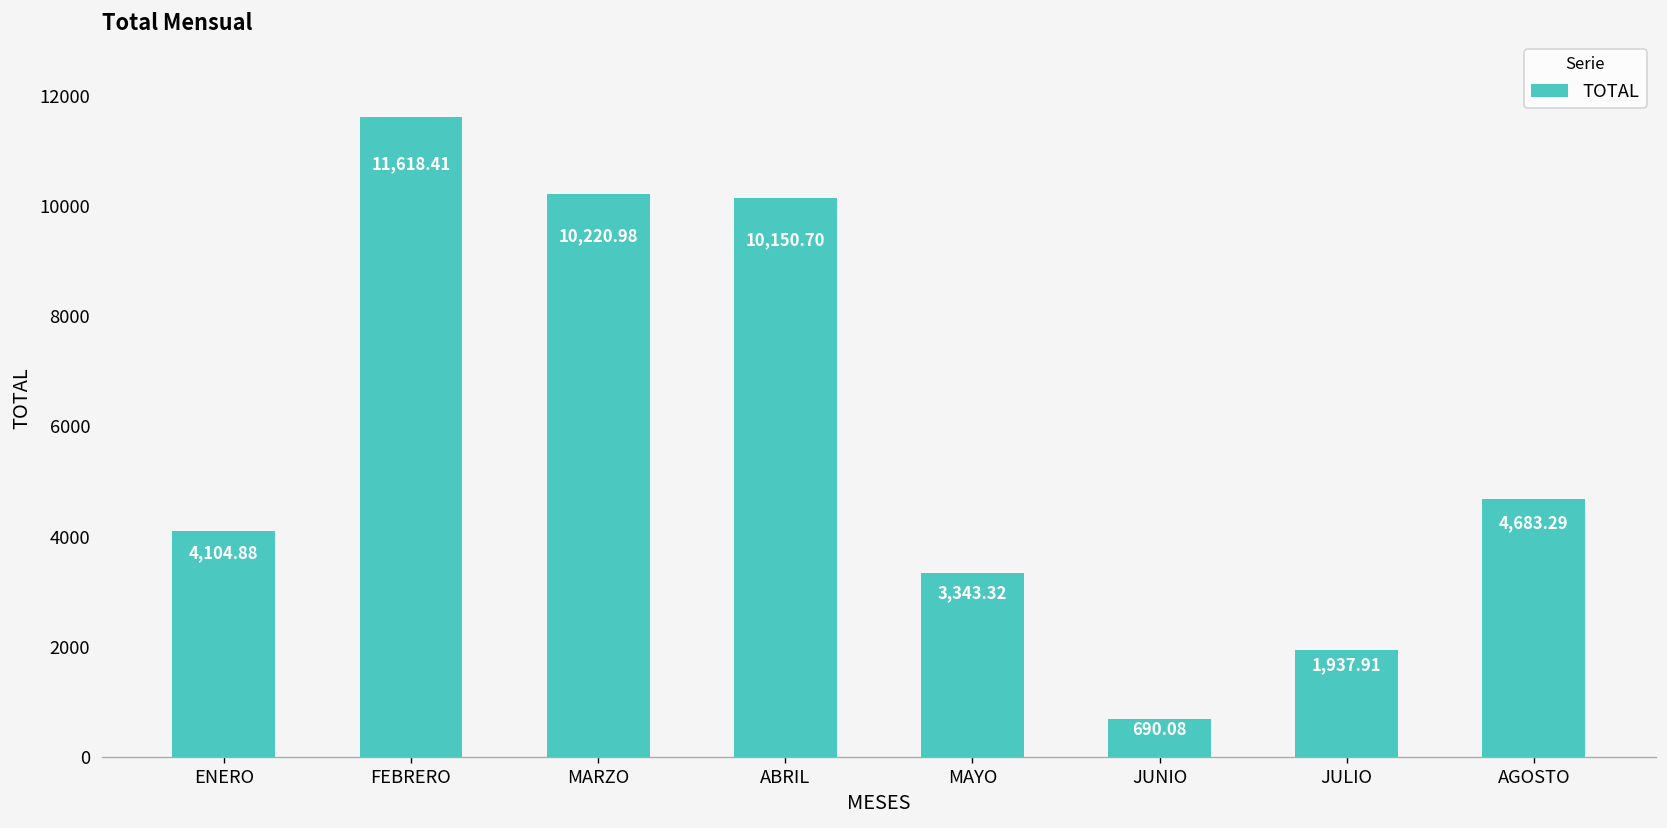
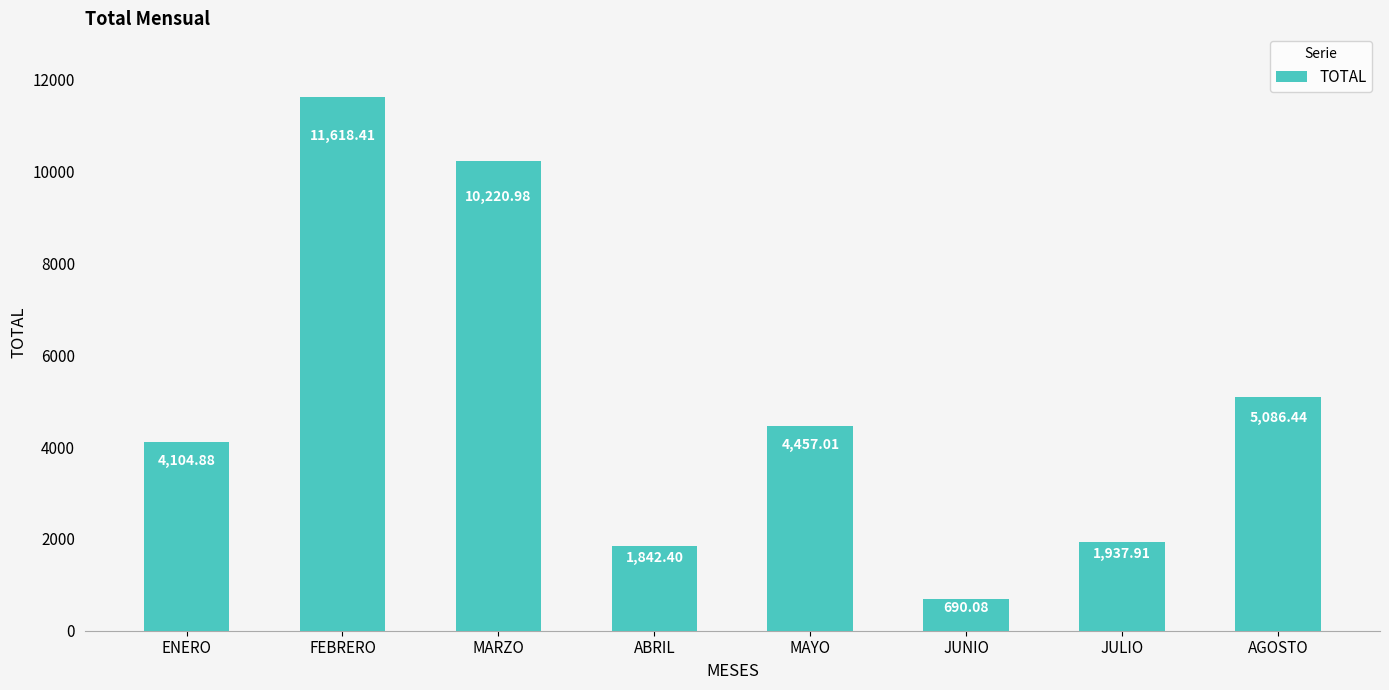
ABRIL: 10,150.70 -> 1,842.40
MAYO: 3,343.32 -> 4,457.01
AGOSTO: 4,683.29 -> 5,086.44
